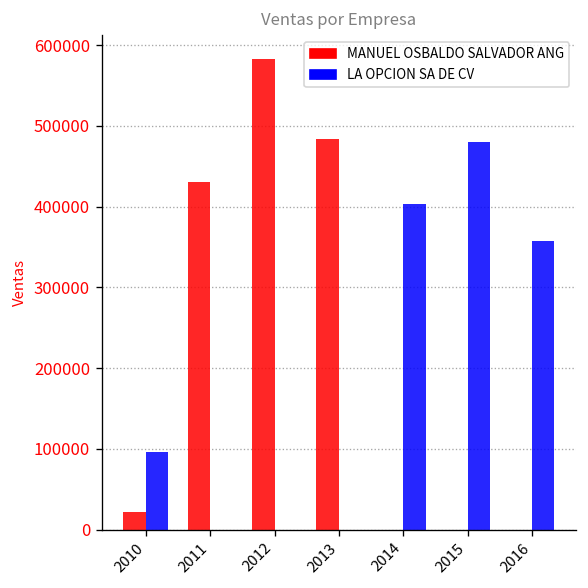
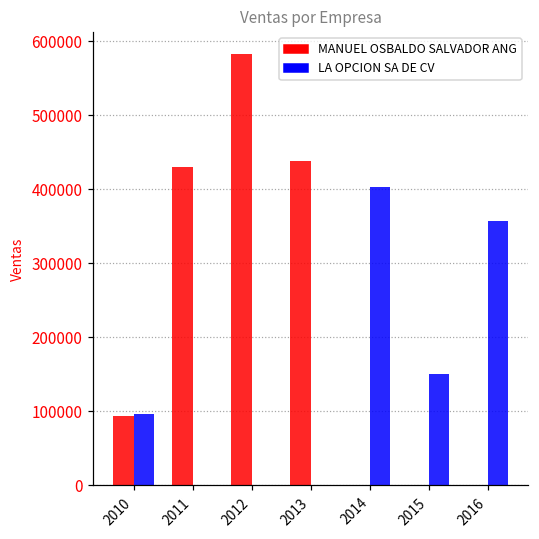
MANUEL OSBALDO SALVADOR ANG, 2010: 20000 -> 90000
MANUEL OSBALDO SALVADOR ANG, 2013: 480000 -> 440000
LA OPCION SA DE CV, 2015: 480000 -> 150000
